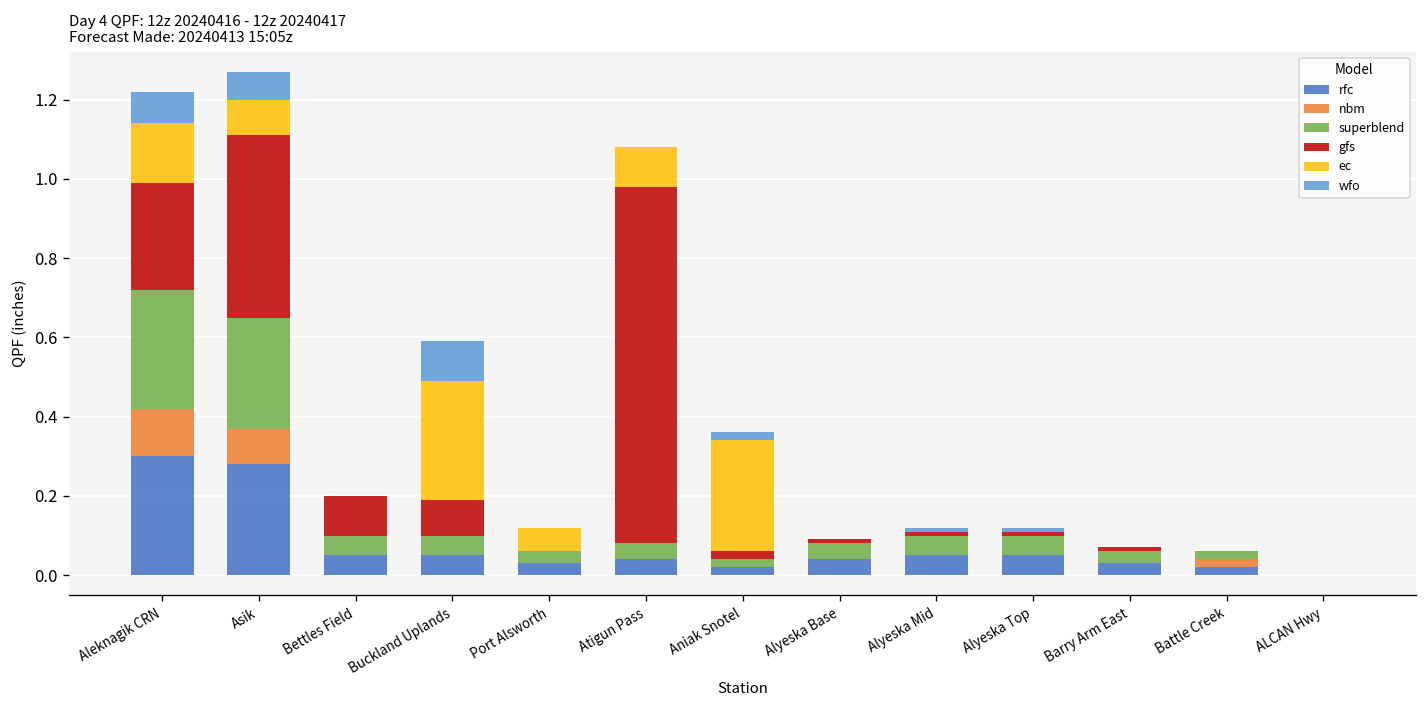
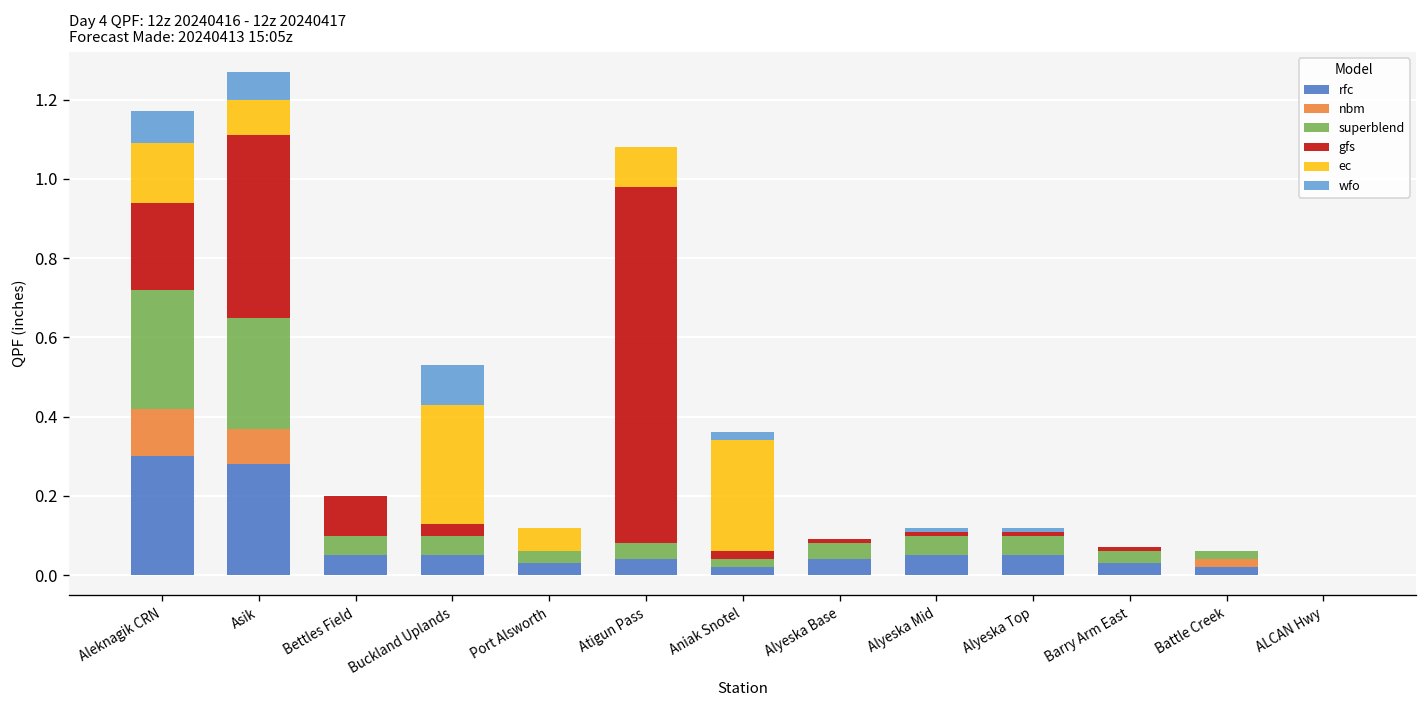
gfs, Aleknagik CRN: 0.27 -> 0.22
gfs, Buckland Uplands: 0.09 -> 0.03
